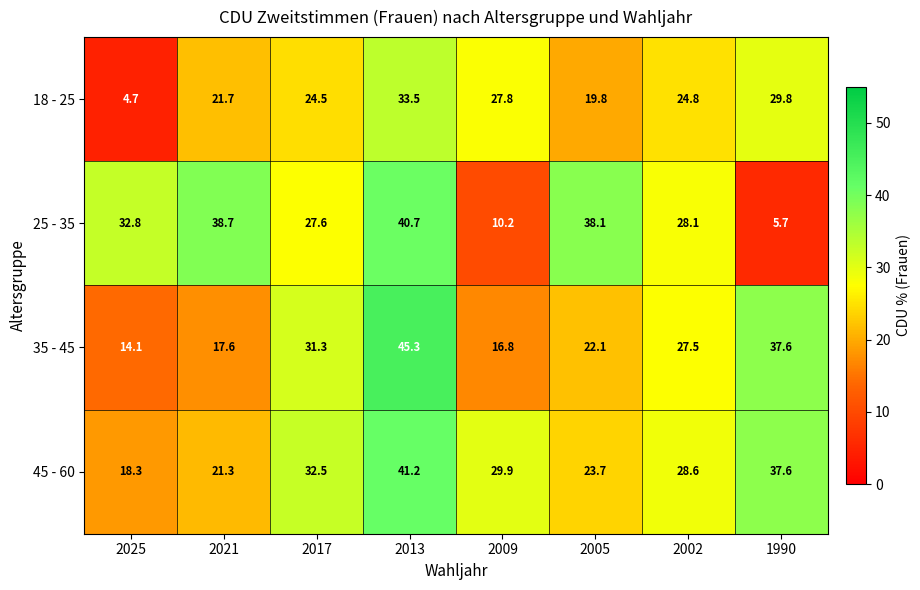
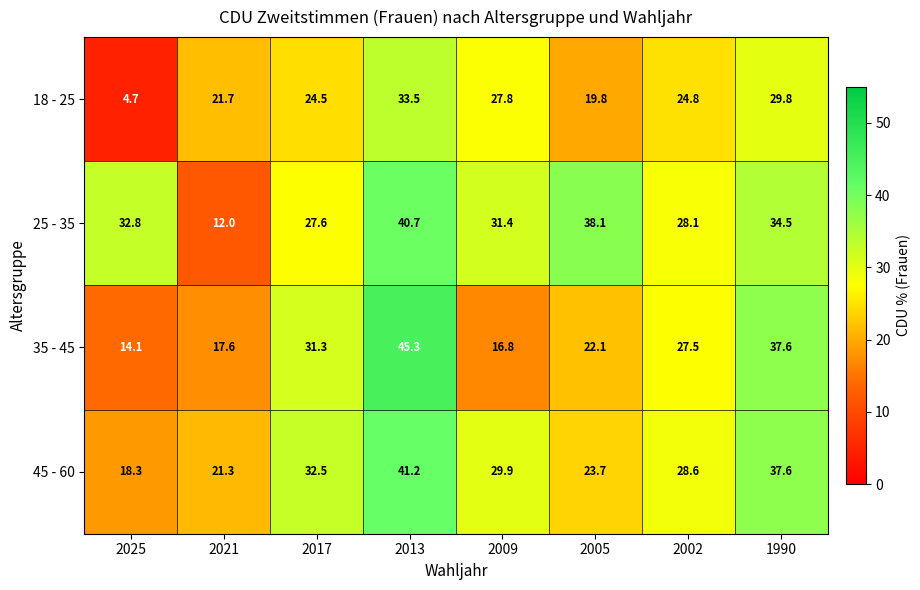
25 - 35, 2021: 38.7 -> 12.0
25 - 35, 2009: 10.2 -> 31.4
25 - 35, 1990: 5.7 -> 34.5
